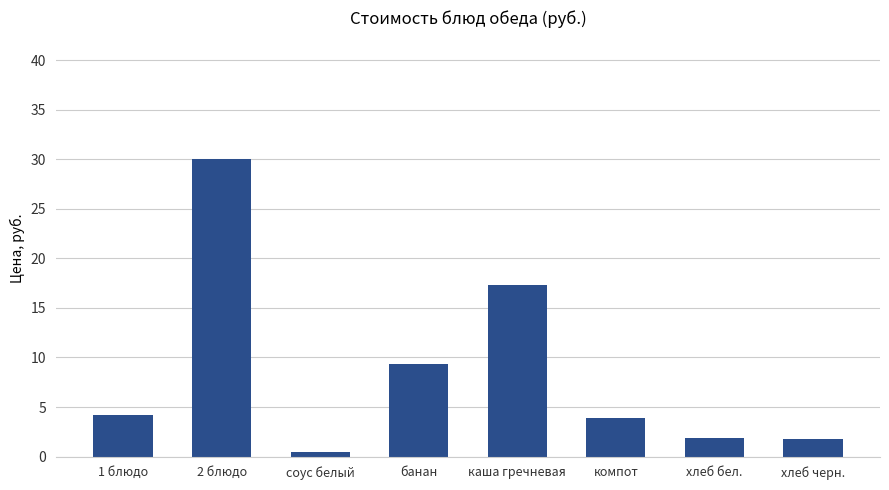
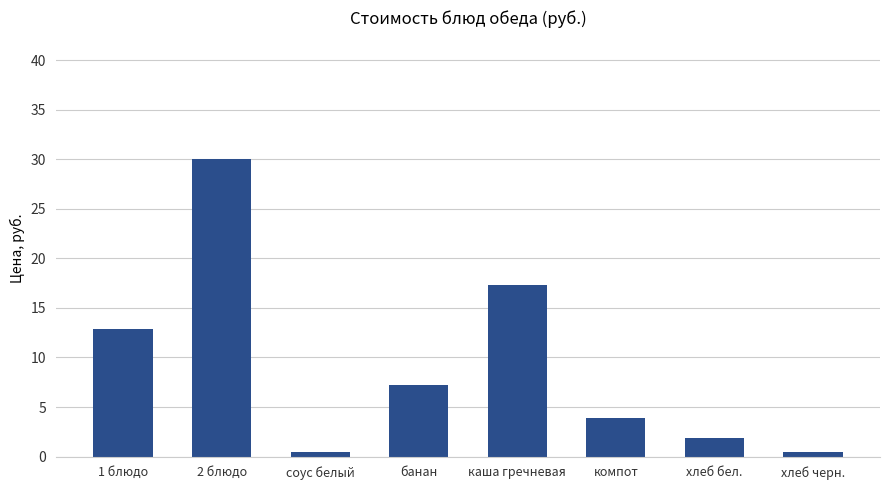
1 блюдо: 4 -> 13
банан: 9 -> 7
хлеб черн.: 2 -> 0
